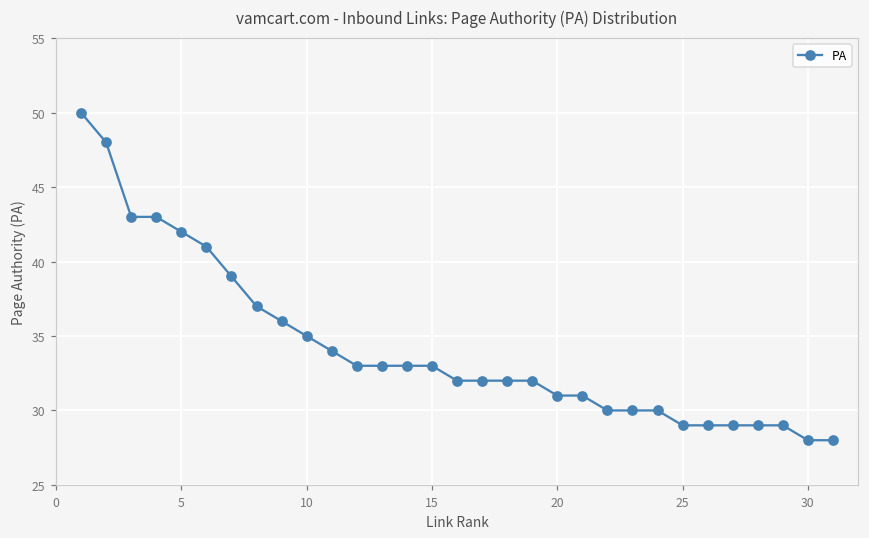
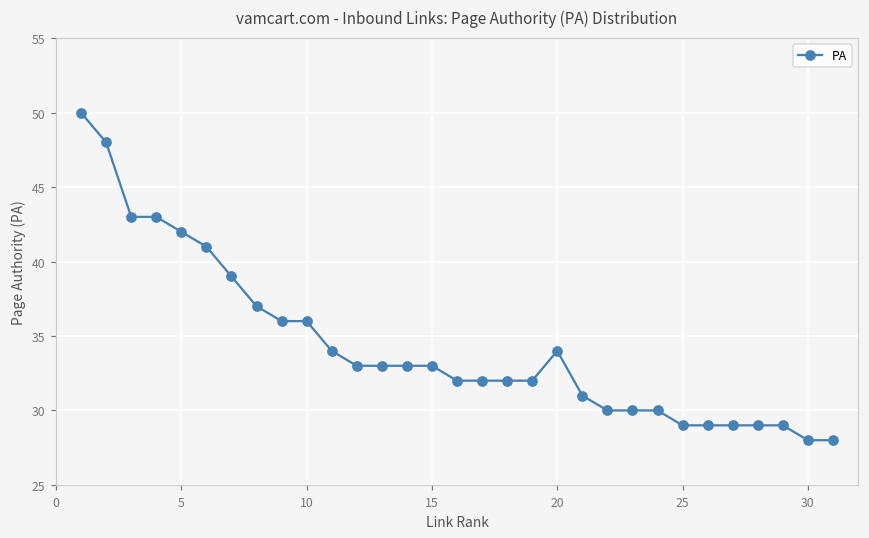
10: 35 -> 36
20: 31 -> 34
